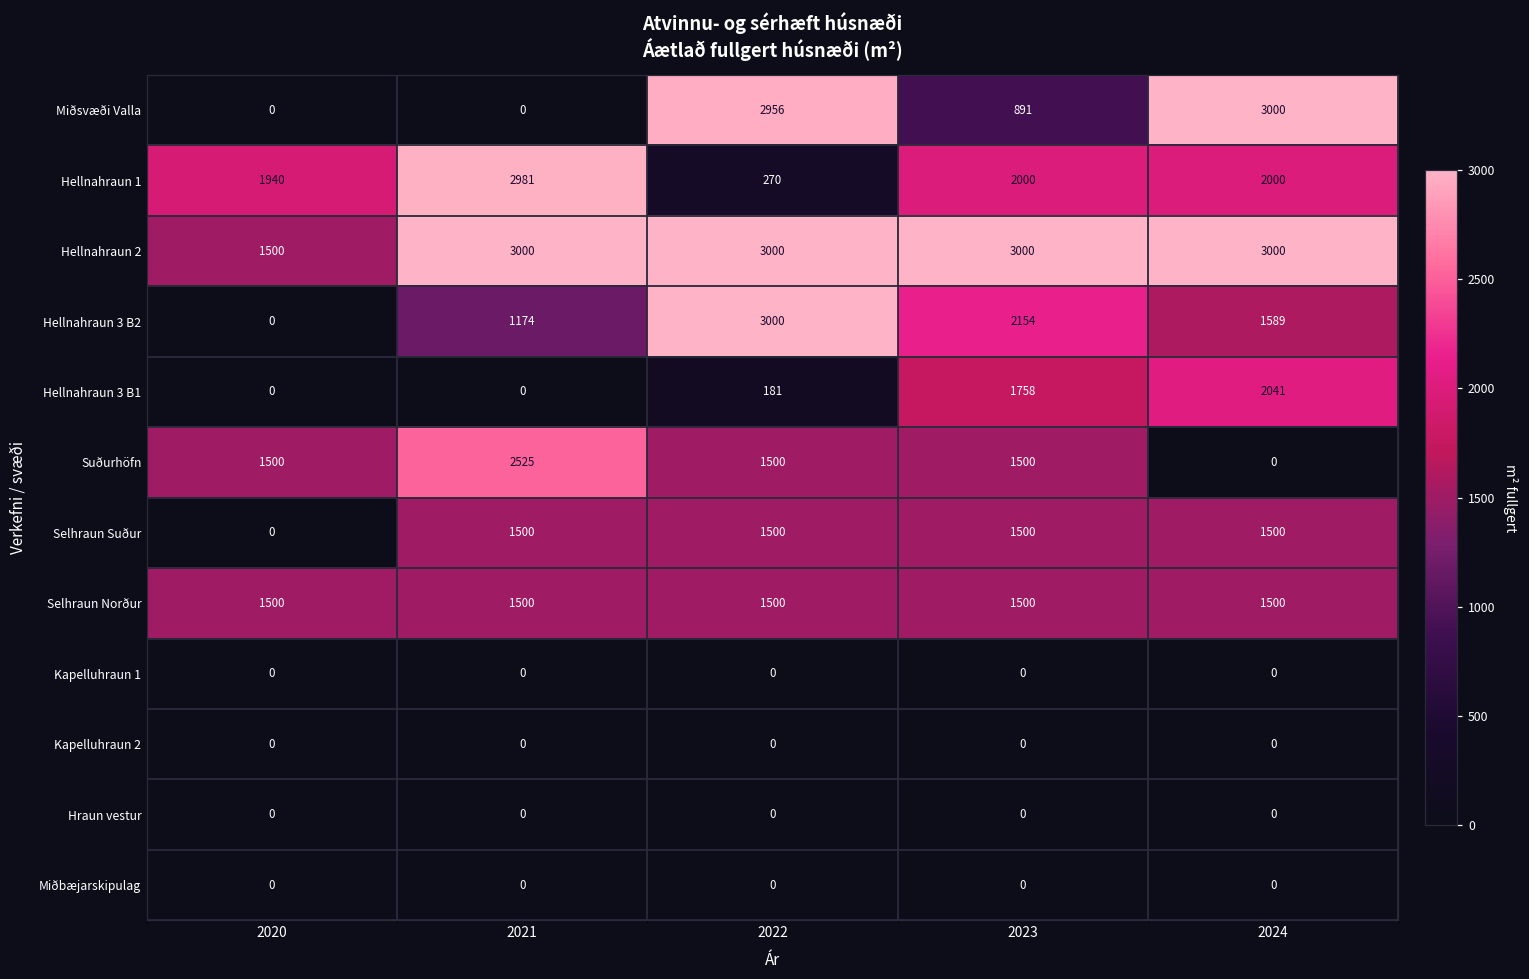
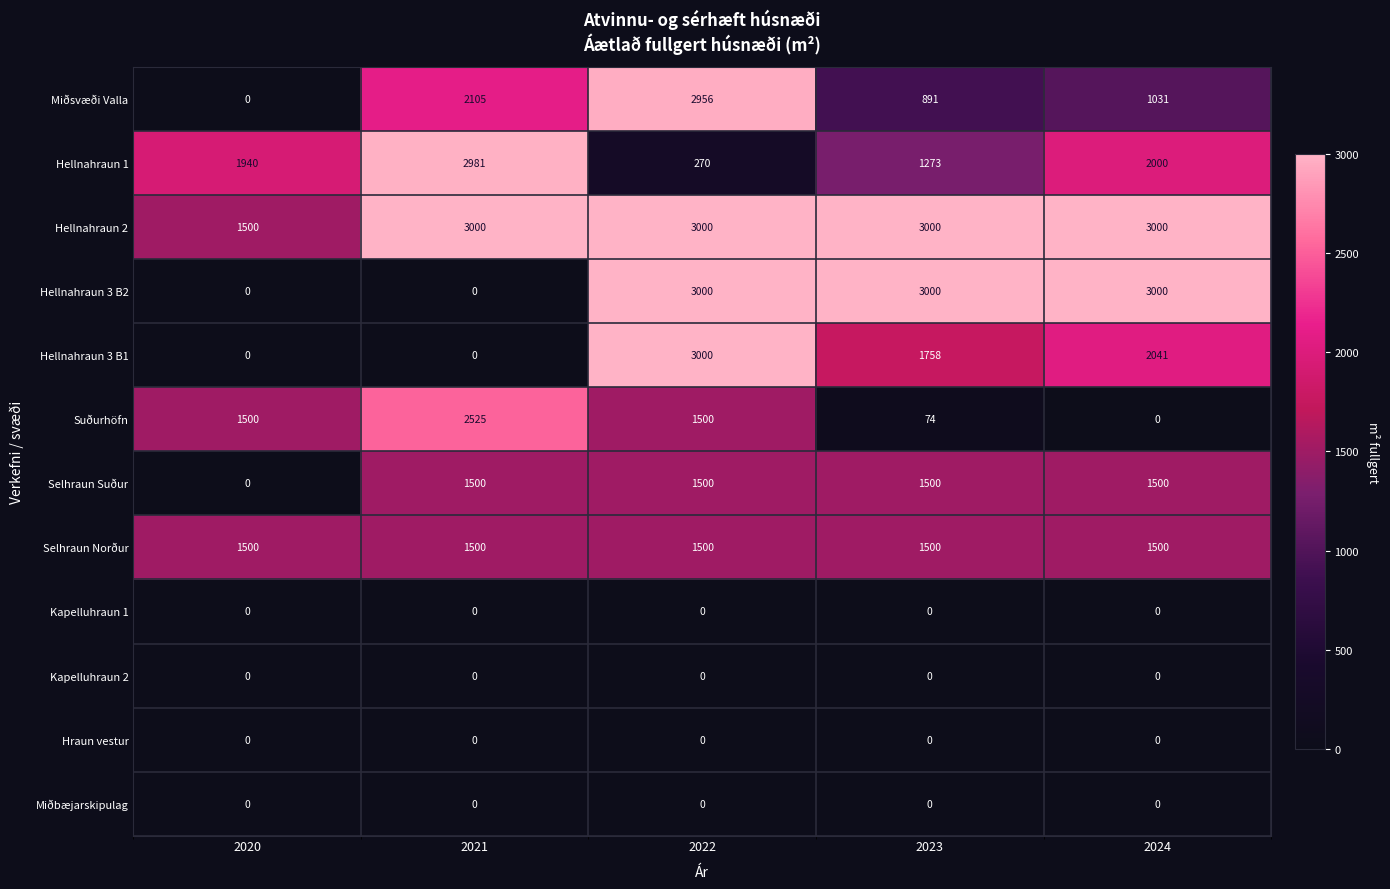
Miðsvæði Valla, 2021: 0 -> 2105
Miðsvæði Valla, 2024: 3000 -> 1031
Hellnahraun 1, 2023: 2000 -> 1273
Hellnahraun 3 B2, 2021: 1174 -> 0
Hellnahraun 3 B2, 2023: 2154 -> 3000
Hellnahraun 3 B2, 2024: 1589 -> 3000
Hellnahraun 3 B1, 2022: 181 -> 3000
Suðurhöfn, 2023: 1500 -> 74
